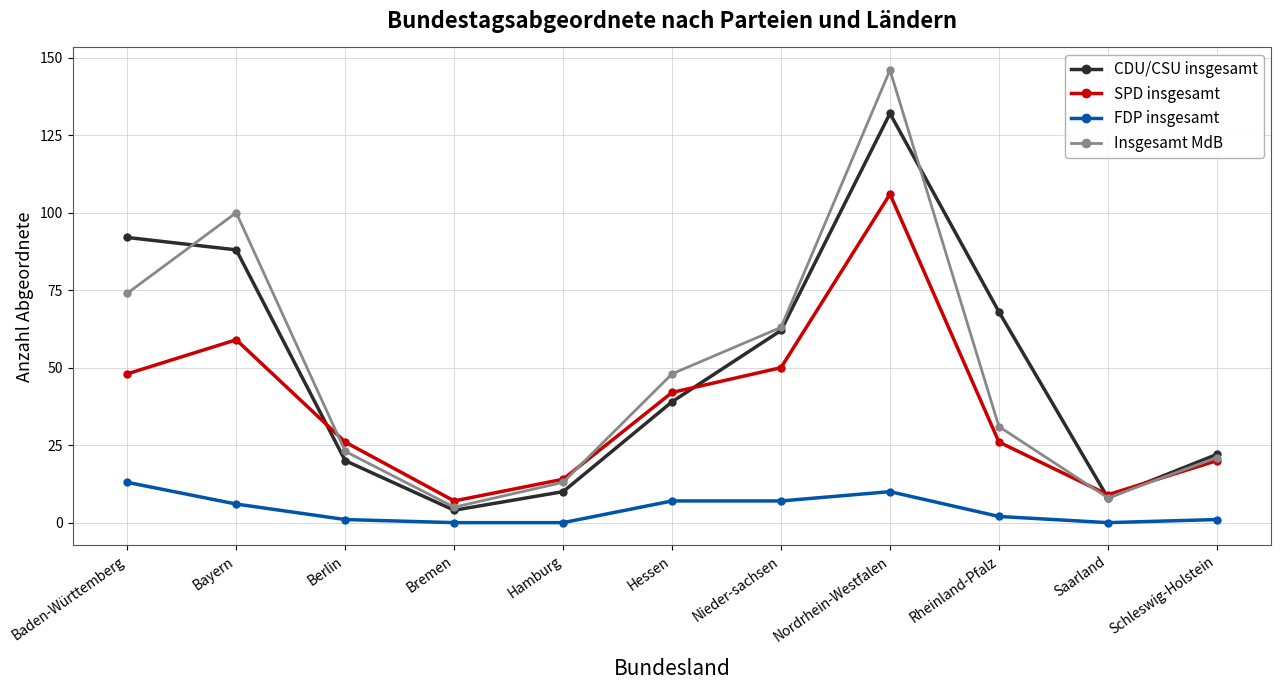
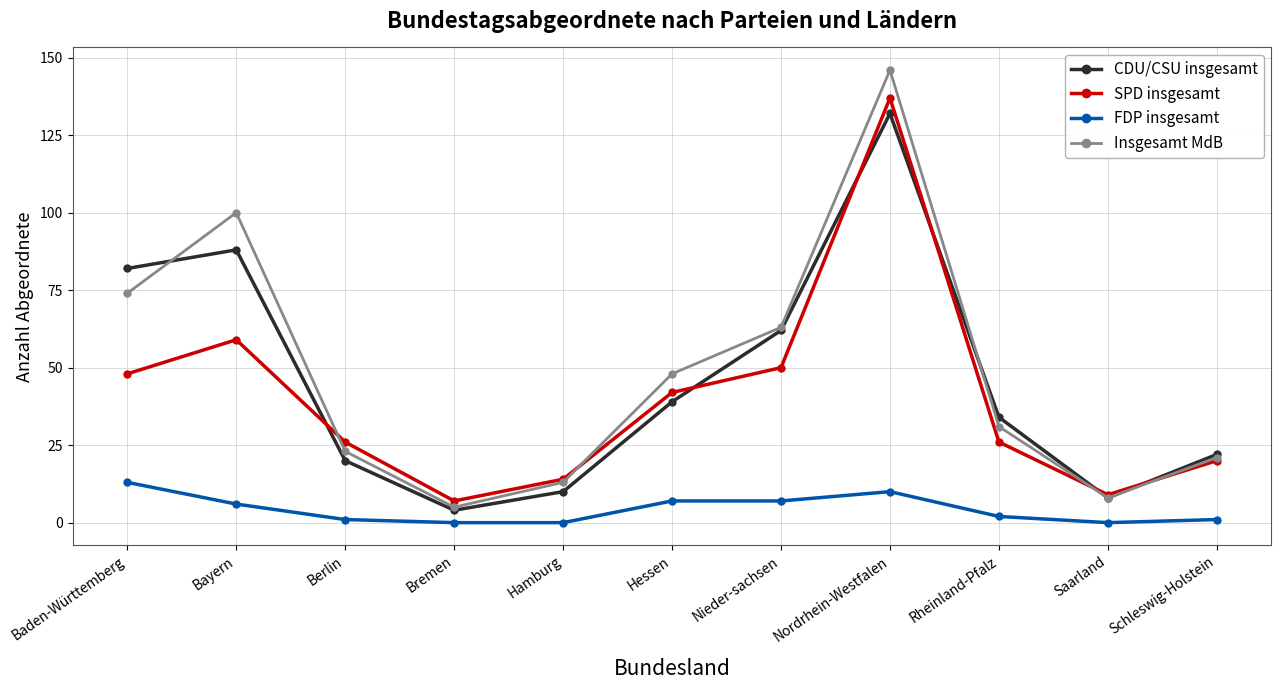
CDU/CSU insgesamt, Baden-Württemberg: 92 -> 82
SPD insgesamt, Nordrhein-Westfalen: 106 -> 137
CDU/CSU insgesamt, Rheinland-Pfalz: 68 -> 34
